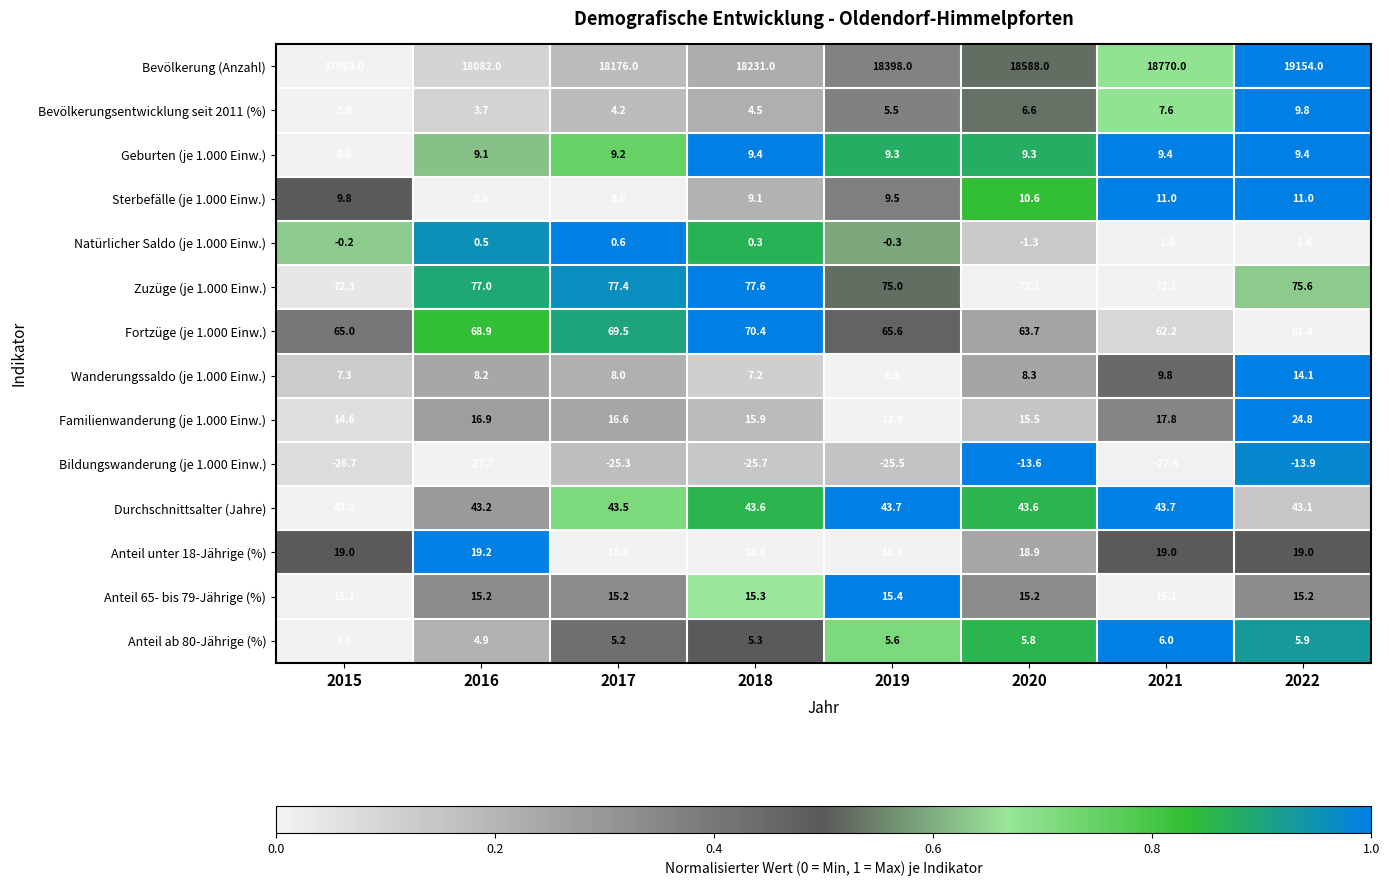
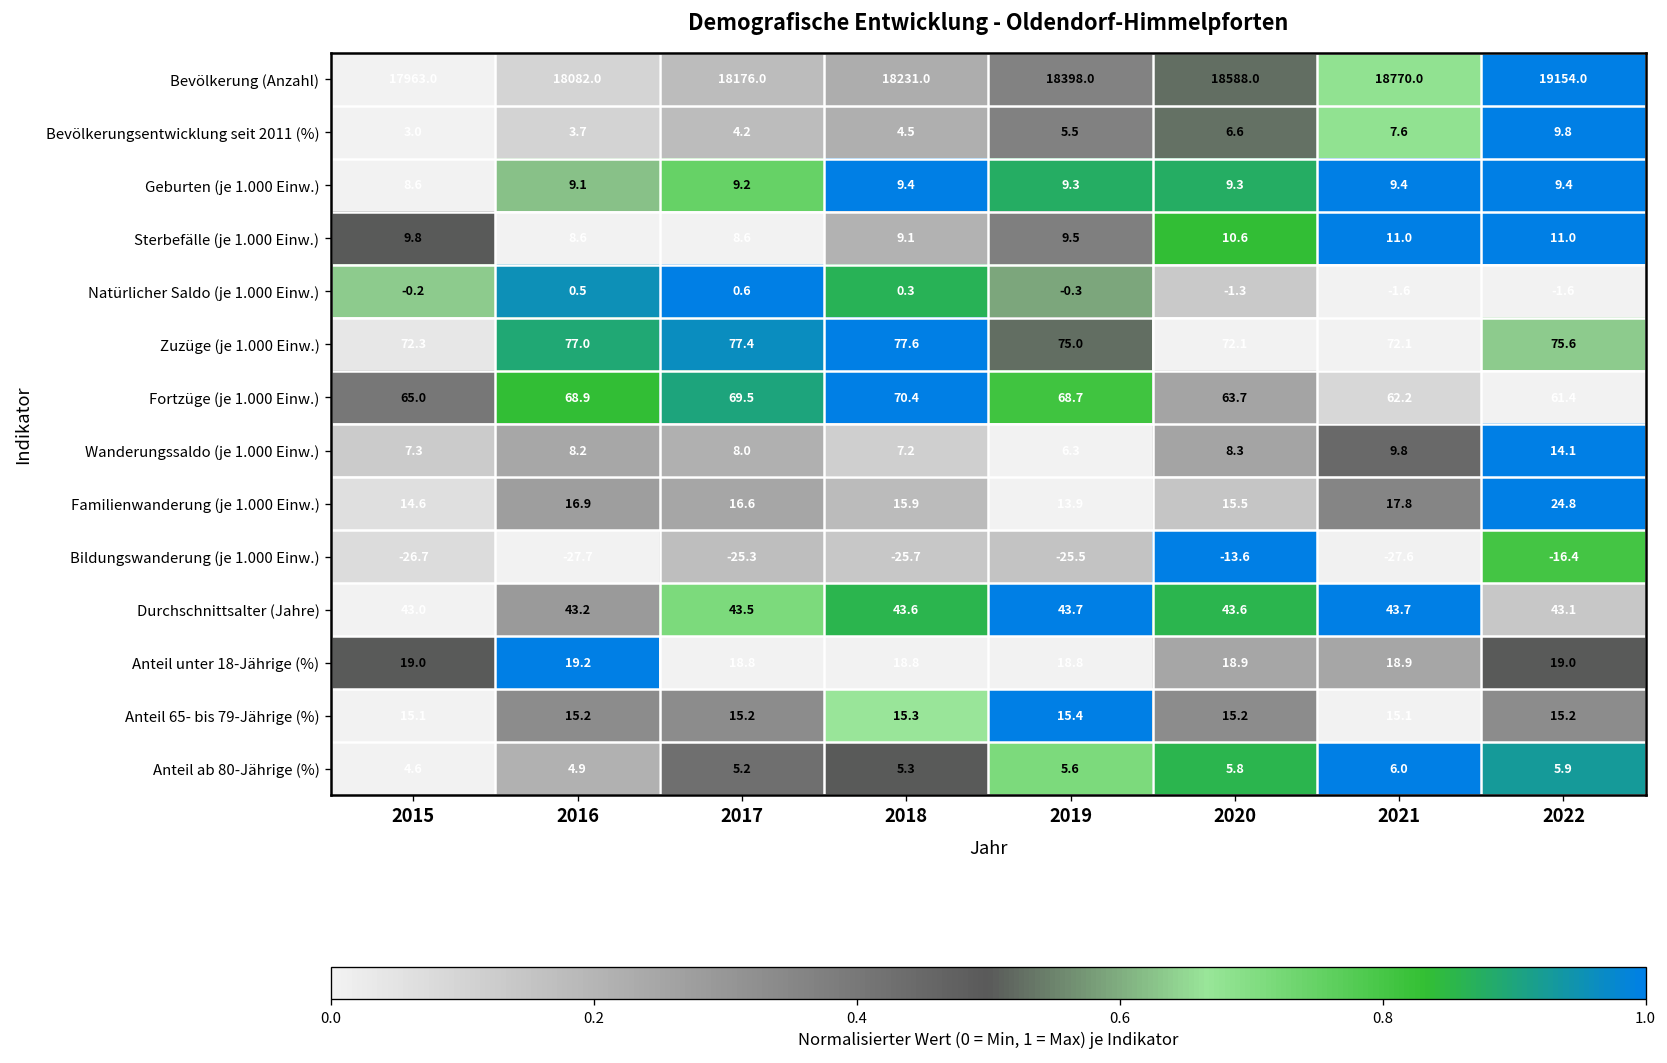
Fortzüge (je 1.000 Einw.), 2019: 65.6 -> 68.7
Bildungswanderung (je 1.000 Einw.), 2022: -13.9 -> -16.4
Anteil unter 18-Jährige (%), 2021: 19.0 -> 18.9
